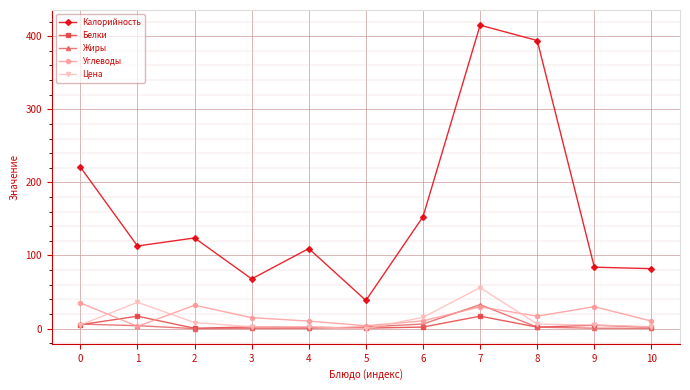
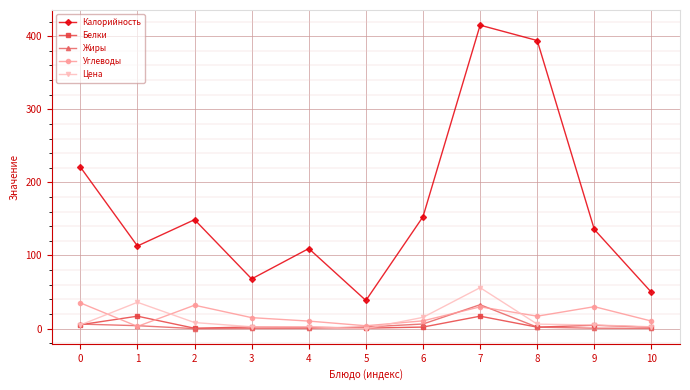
Калорийность, 2: 120 -> 150
Калорийность, 9: 80 -> 140
Калорийность, 10: 80 -> 50
